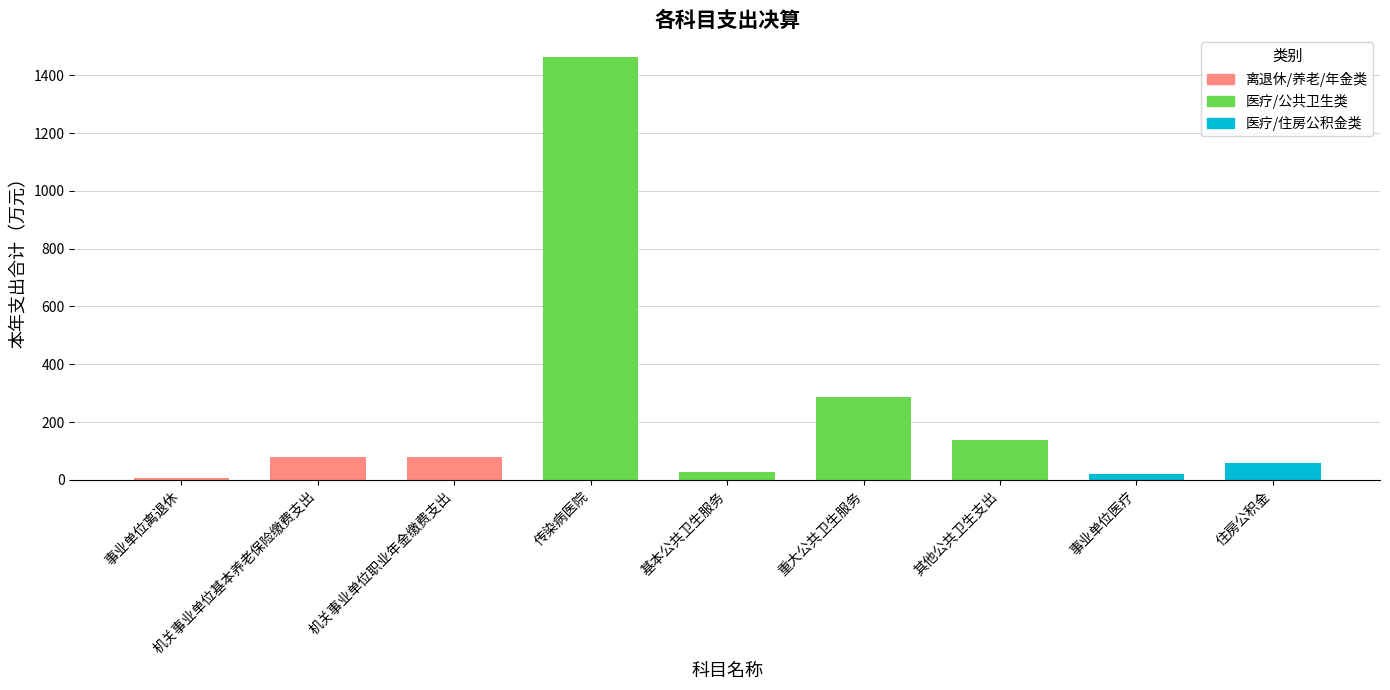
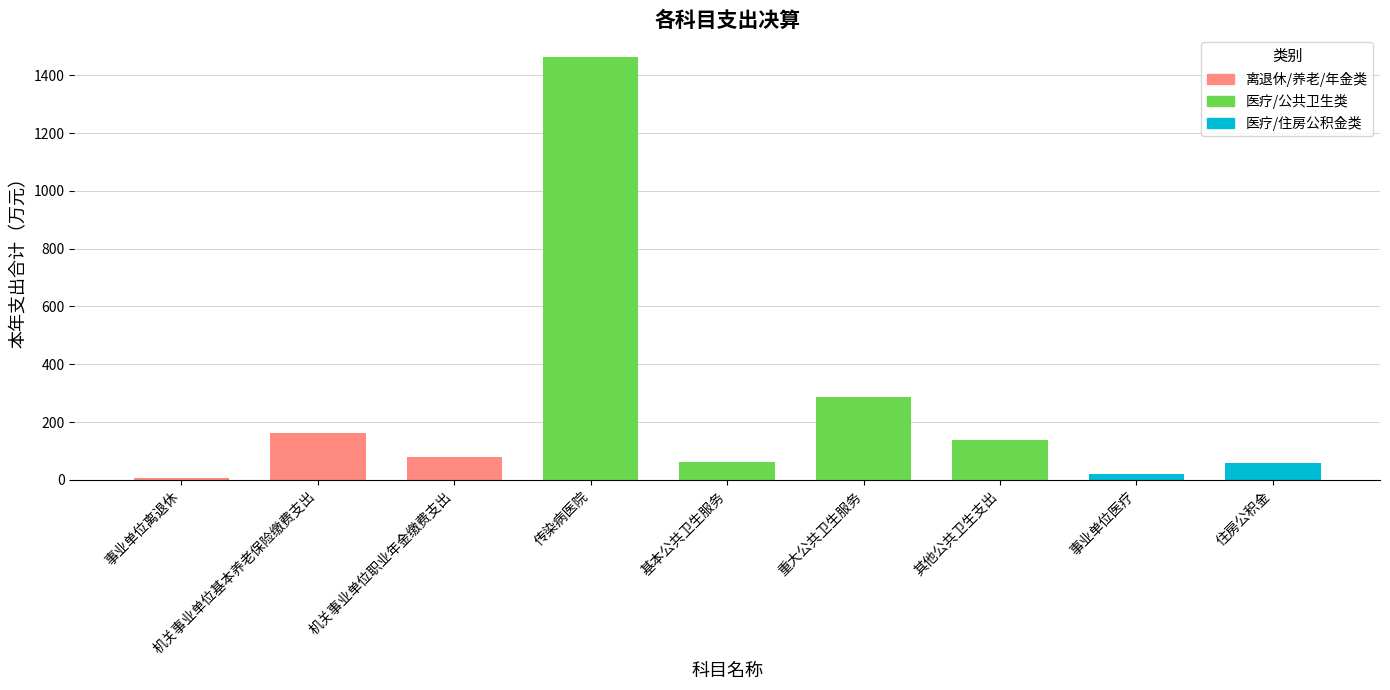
机关事业单位基本养老保险缴费支出: 80 -> 160
基本公共卫生服务: 30 -> 60
